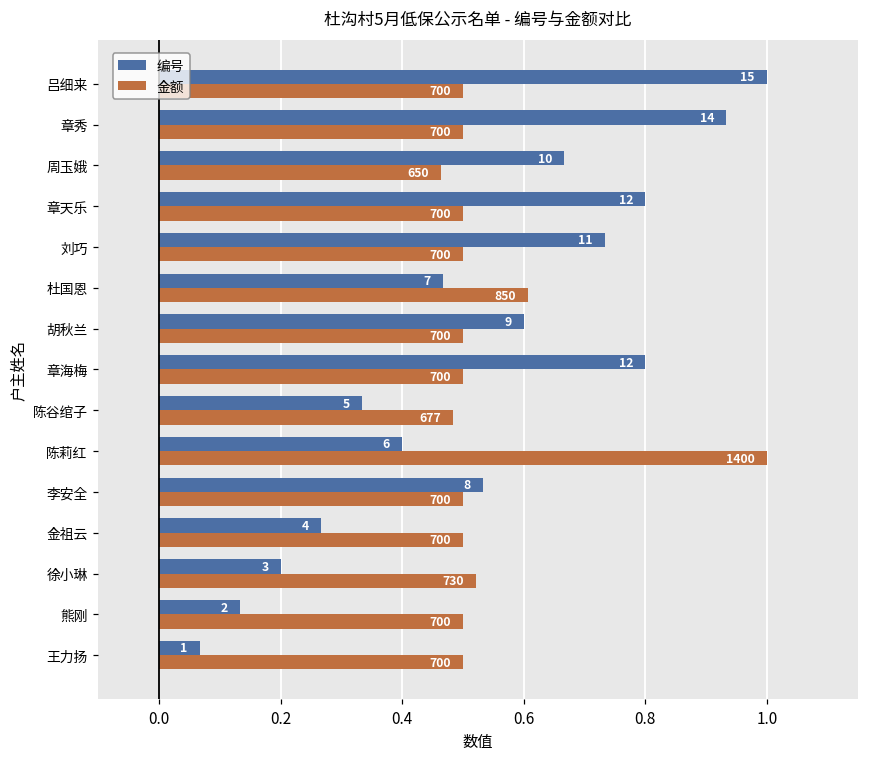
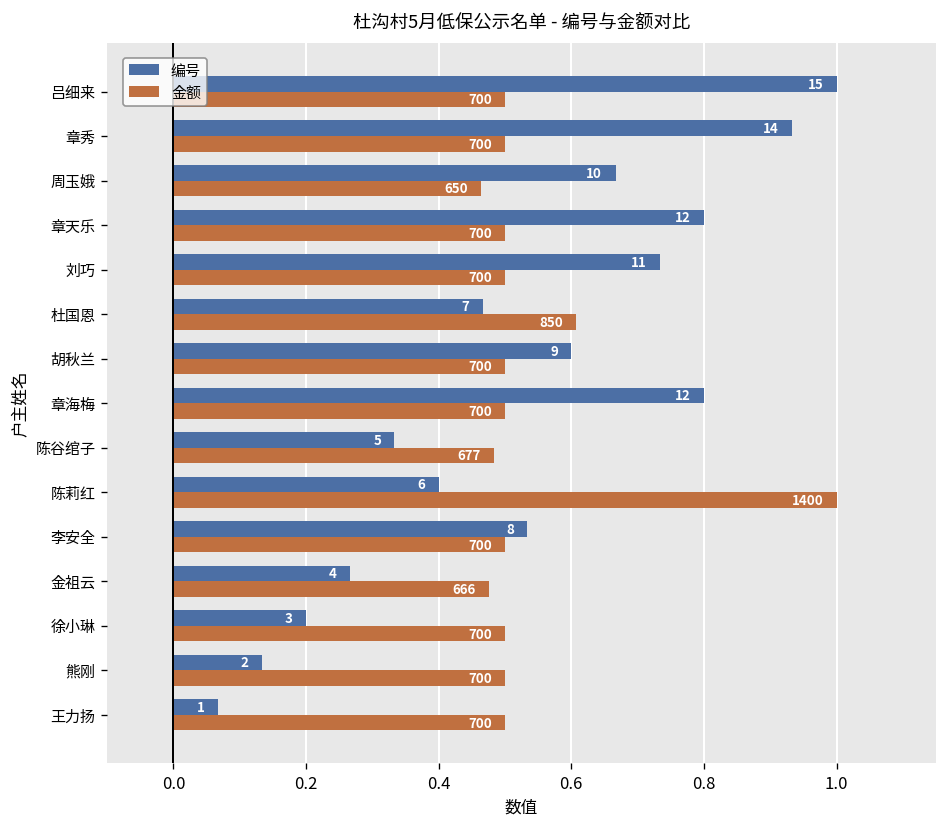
金额, 金祖云: 700 -> 666
金额, 徐小琳: 730 -> 700
